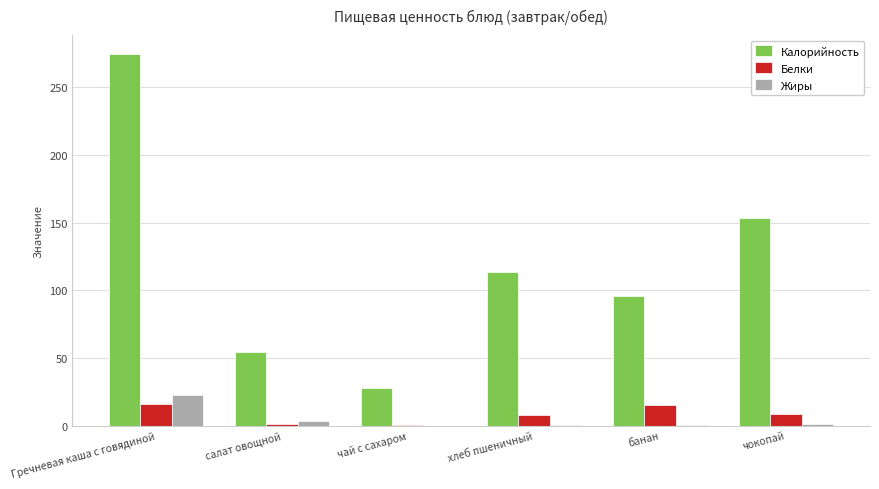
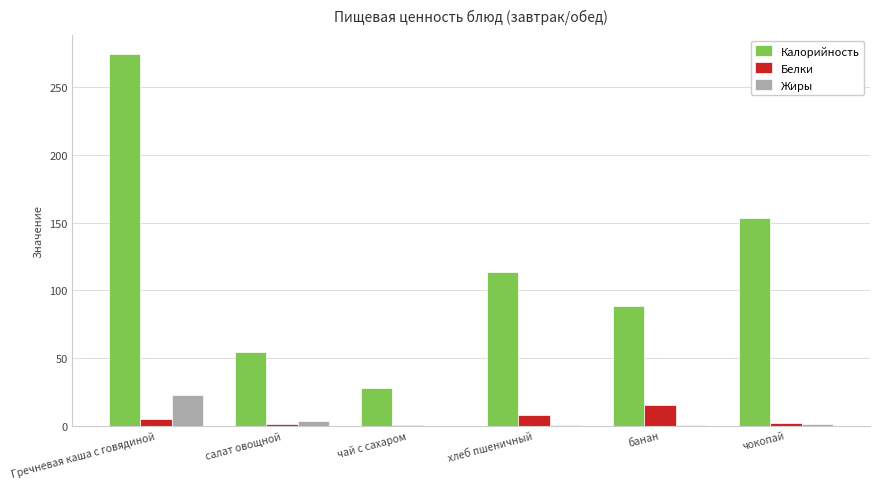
Белки, Гречневая каша с говядиной: 16 -> 5
Калорийность, банан: 96 -> 89
Белки, чокопай: 8 -> 2
